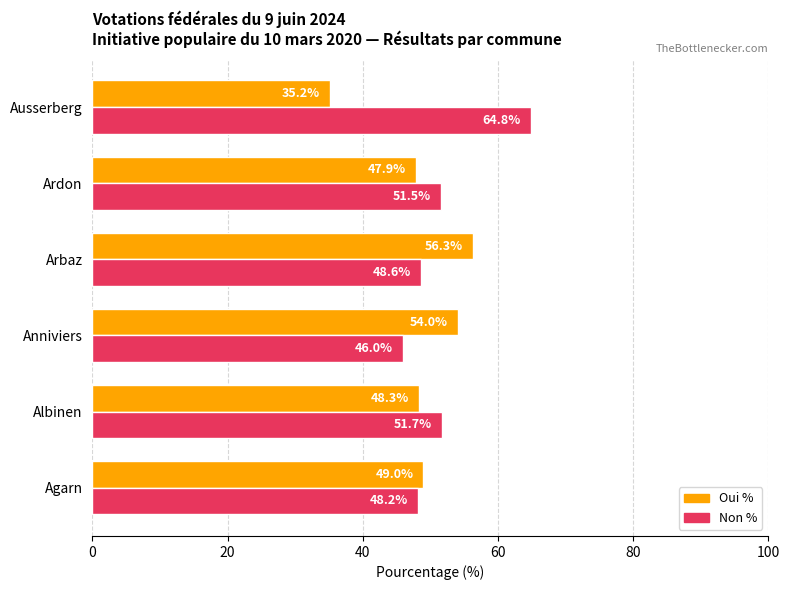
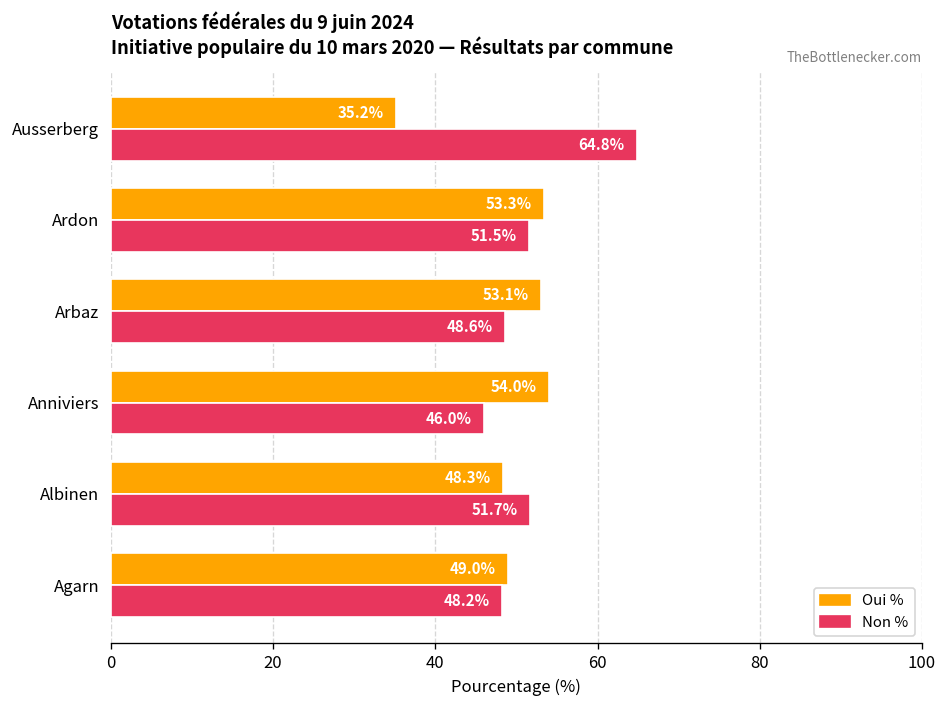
Oui %, Ardon: 47.9% -> 53.3%
Oui %, Arbaz: 56.3% -> 53.1%
